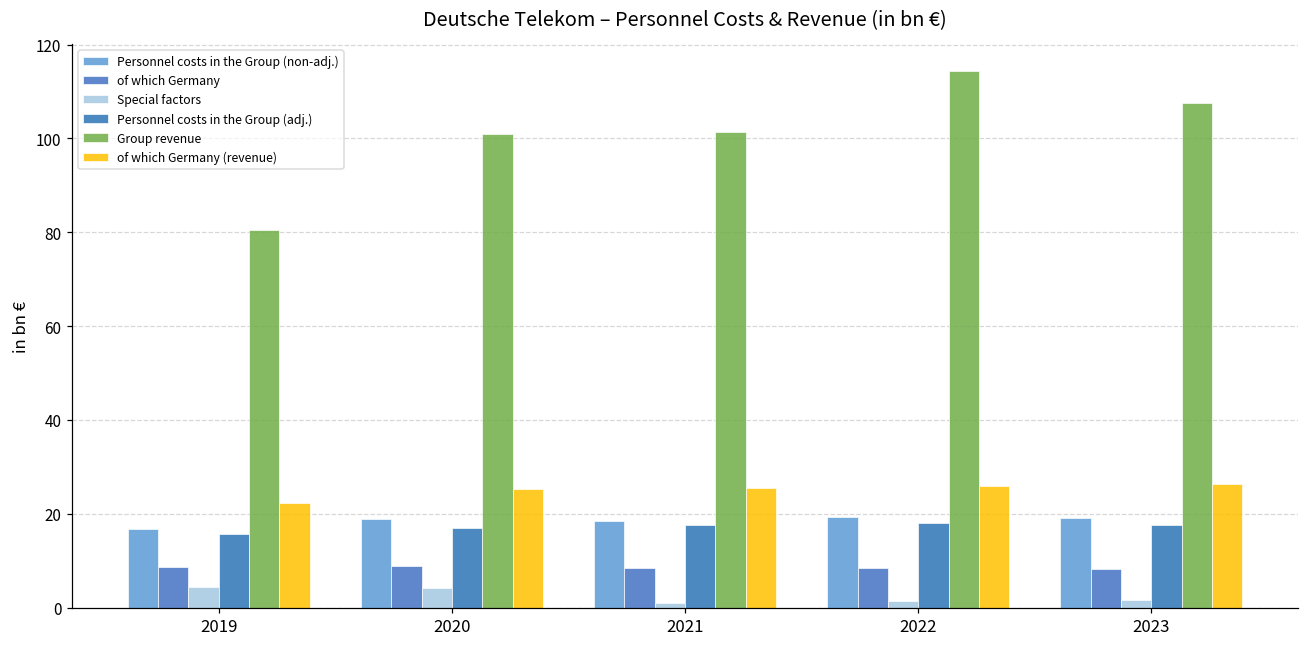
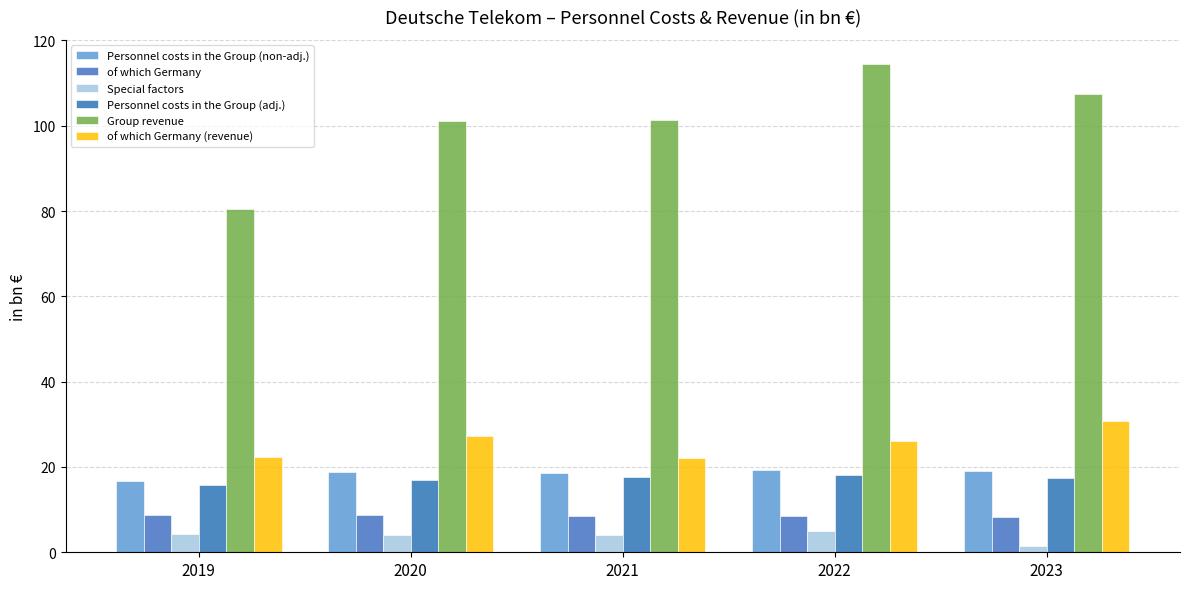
of which Germany (revenue), 2020: 25 -> 27
Special factors, 2021: 1 -> 4
of which Germany (revenue), 2021: 25 -> 22
Special factors, 2022: 1 -> 5
of which Germany (revenue), 2023: 26 -> 31
